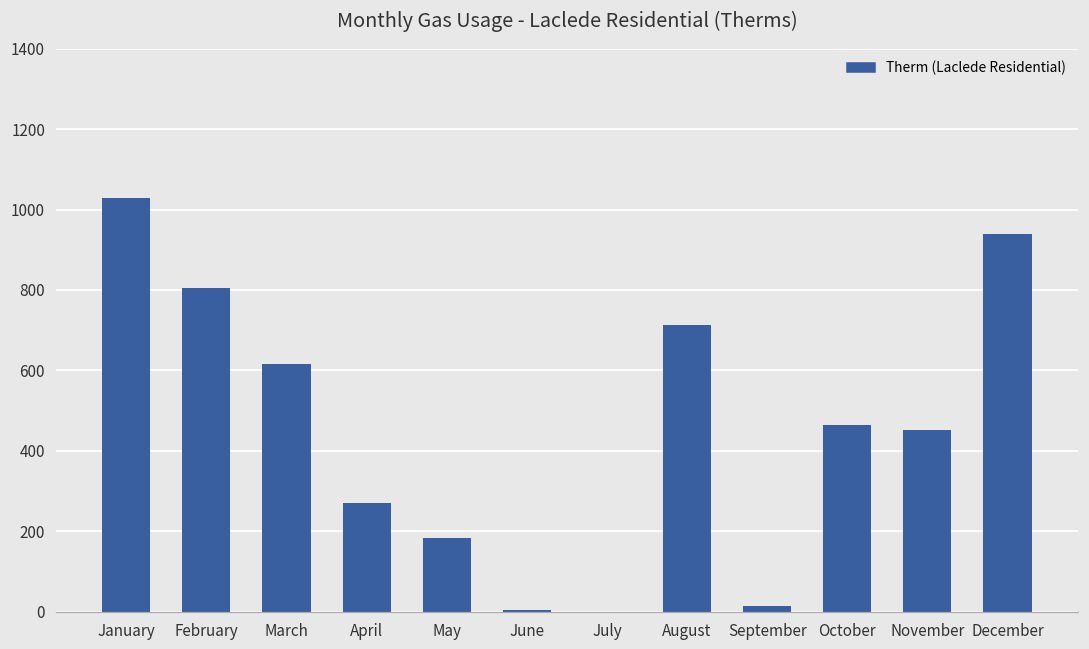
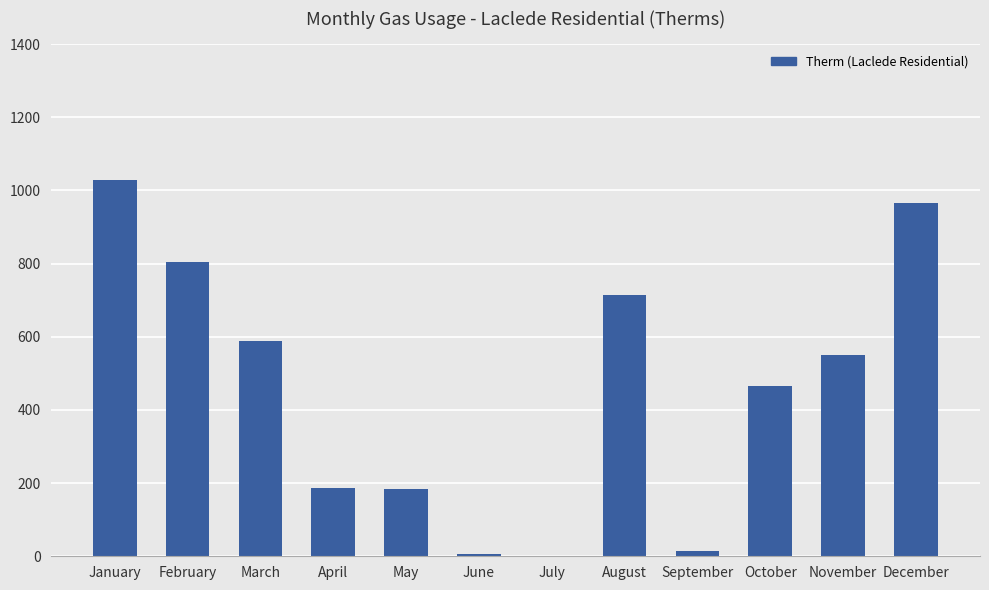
March: 620 -> 590
April: 270 -> 190
November: 450 -> 550
December: 940 -> 970
